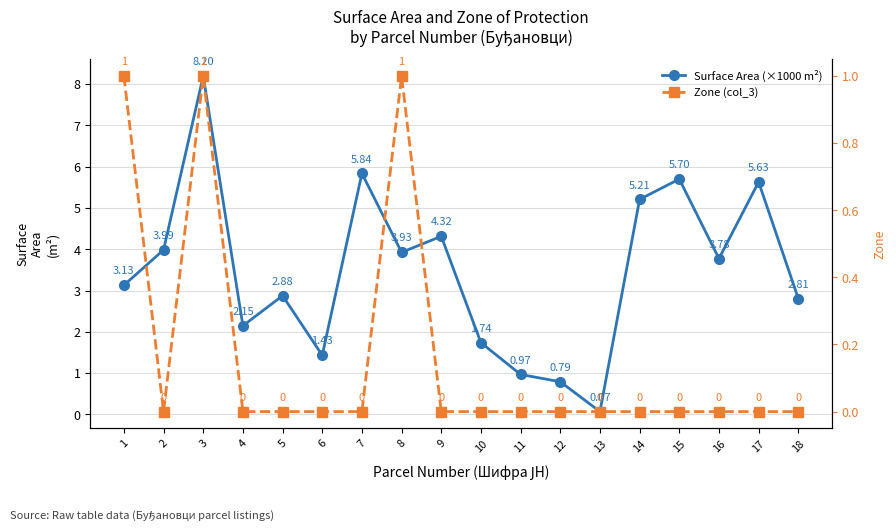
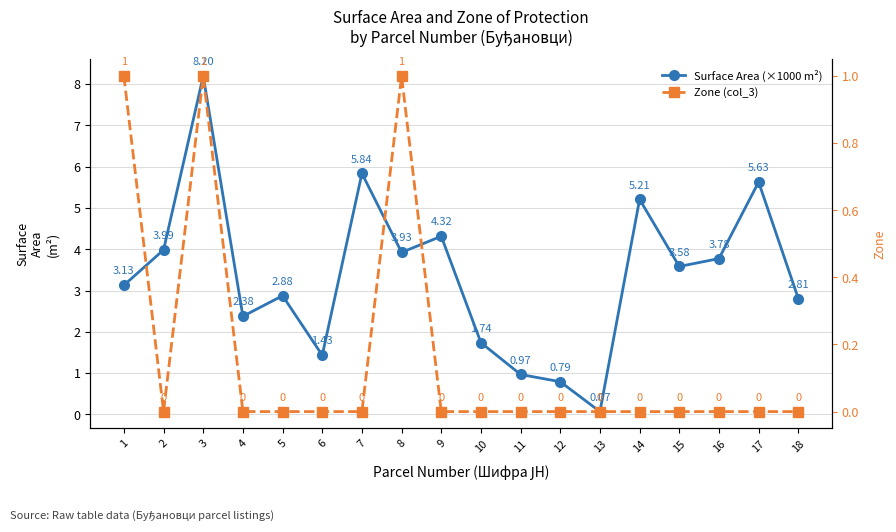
Surface Area (×1000 m²), 4: 2.15 -> 2.38
Surface Area (×1000 m²), 15: 5.70 -> 3.58
